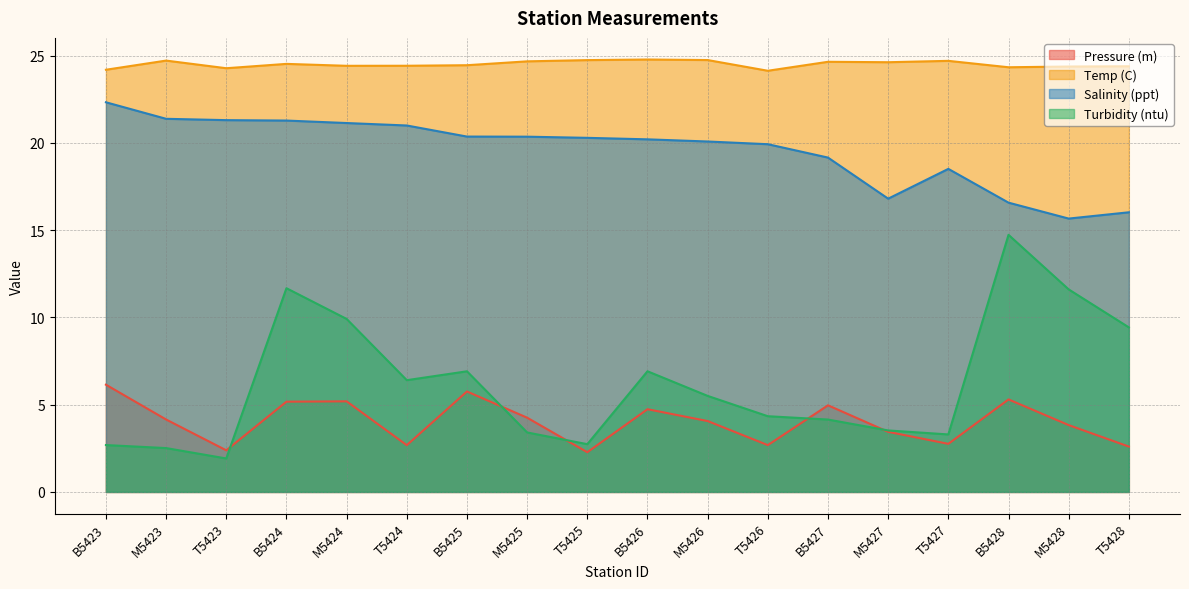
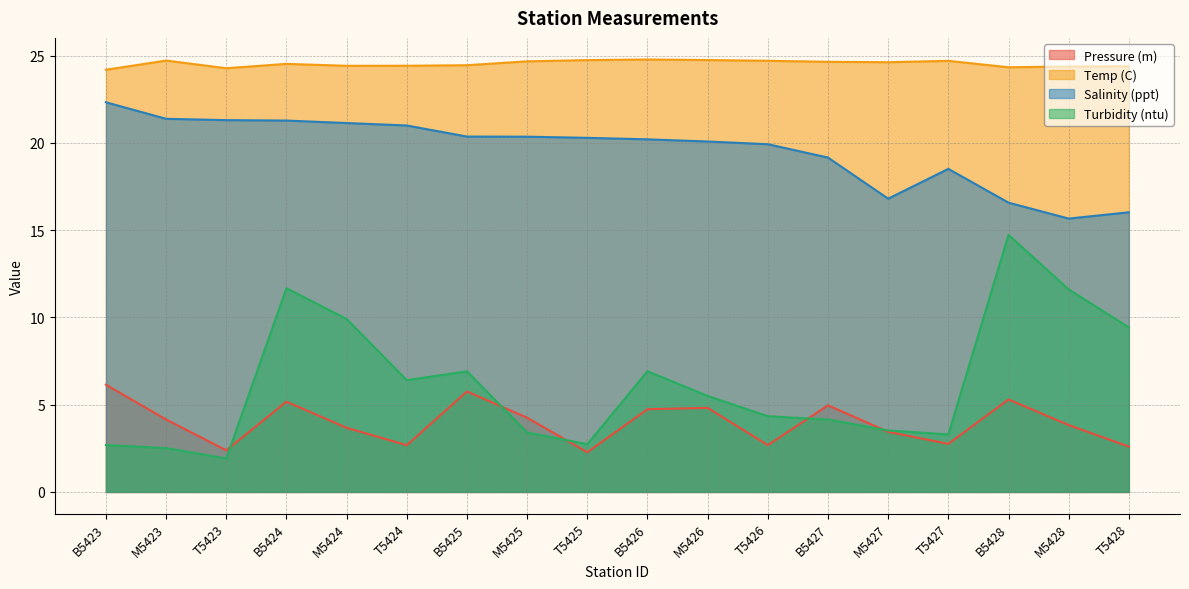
Pressure (m), M5424: 5.2 -> 3.7
Pressure (m), M5426: 4.1 -> 4.8
Temp (C), T5426: 24.1 -> 24.7
